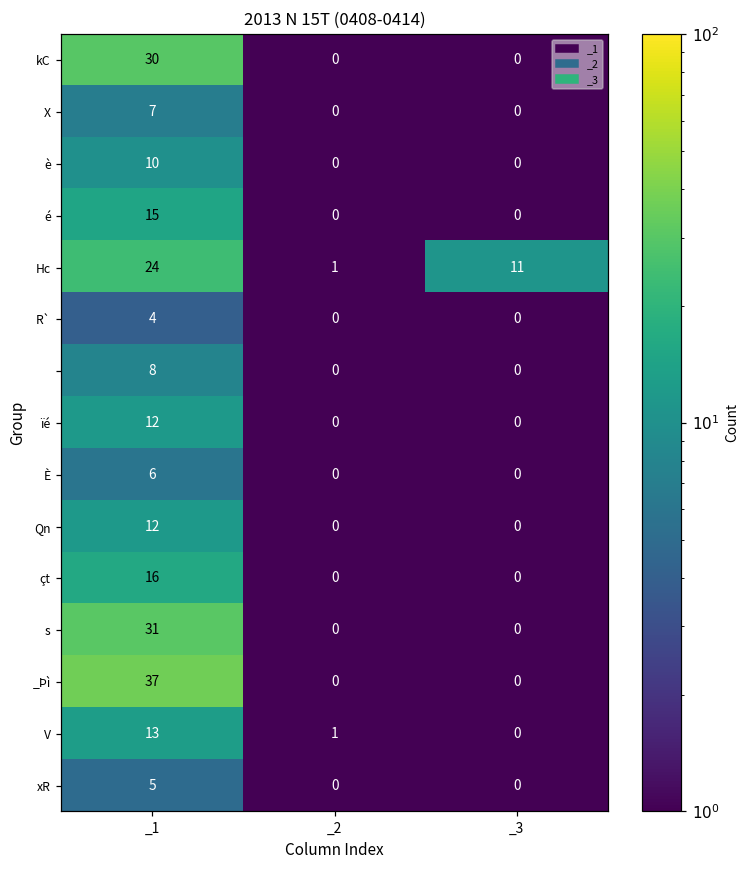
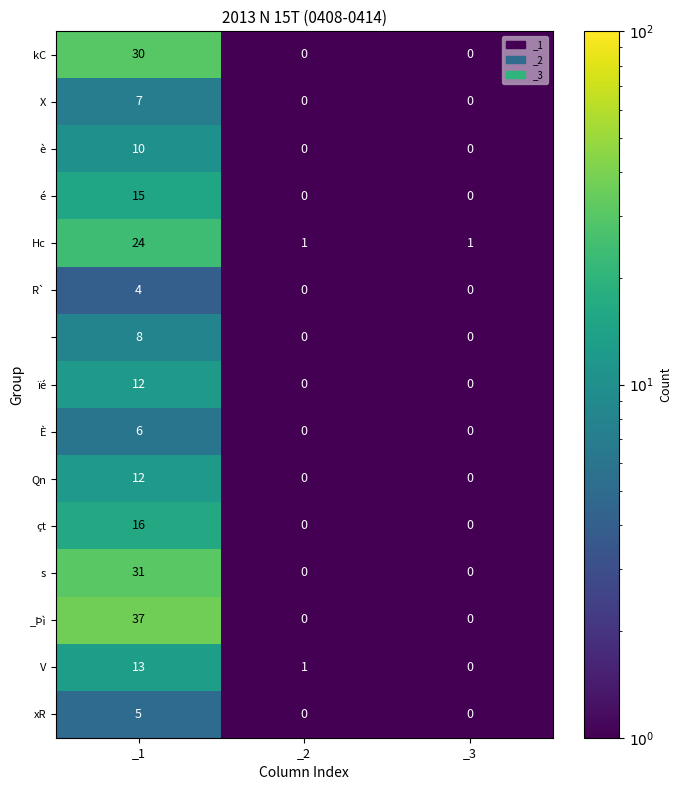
Hc, _3: 11 -> 1
